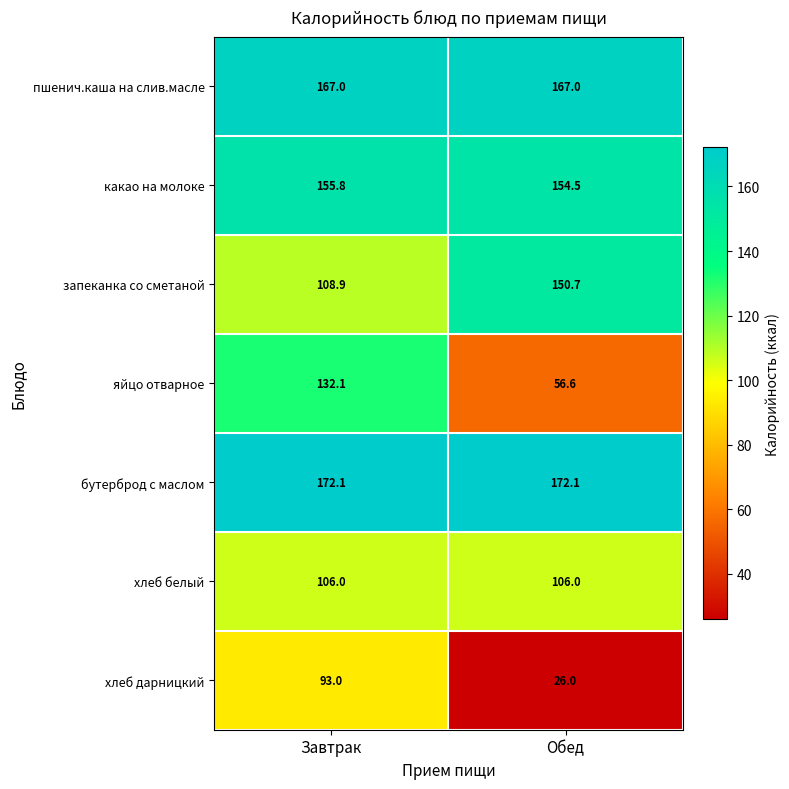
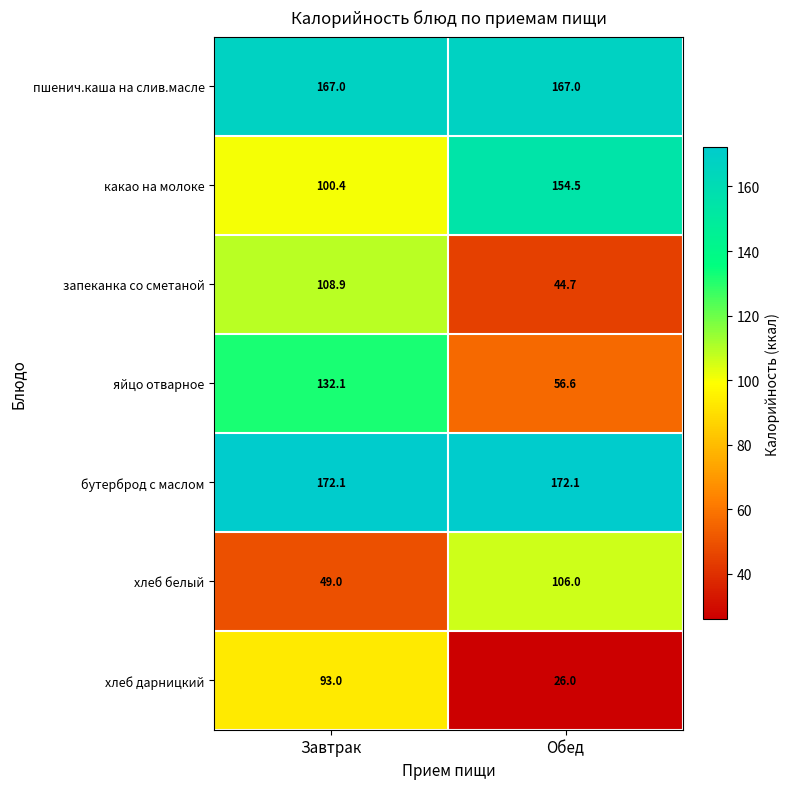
какао на молоке, Завтрак: 155.8 -> 100.4
запеканка со сметаной, Обед: 150.7 -> 44.7
хлеб белый, Завтрак: 106.0 -> 49.0
